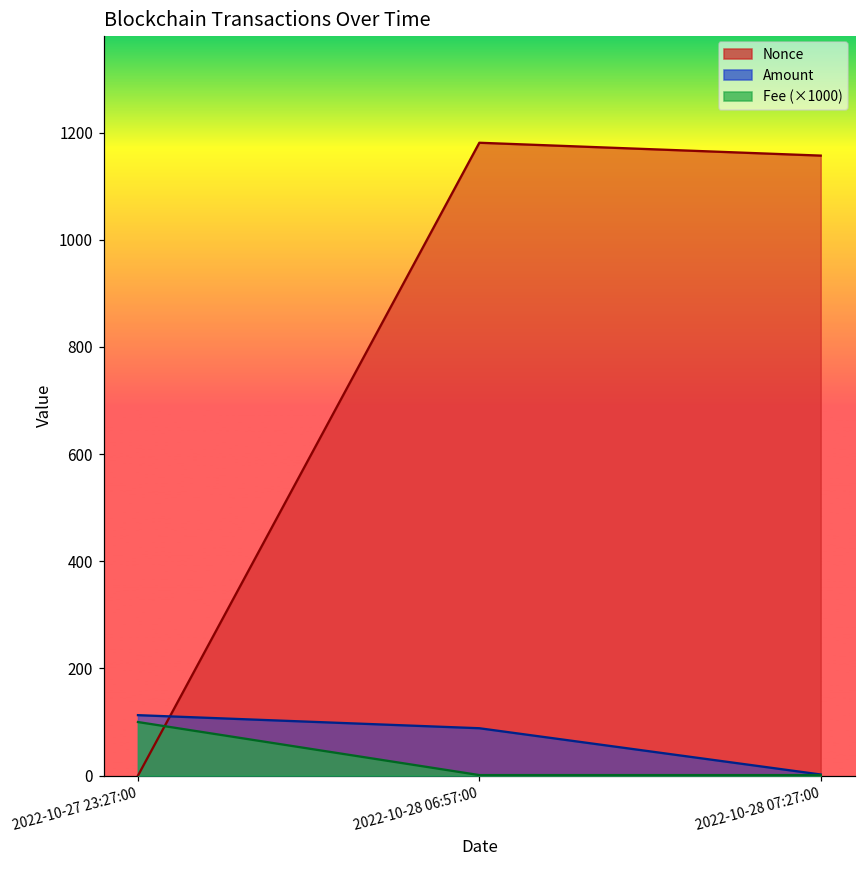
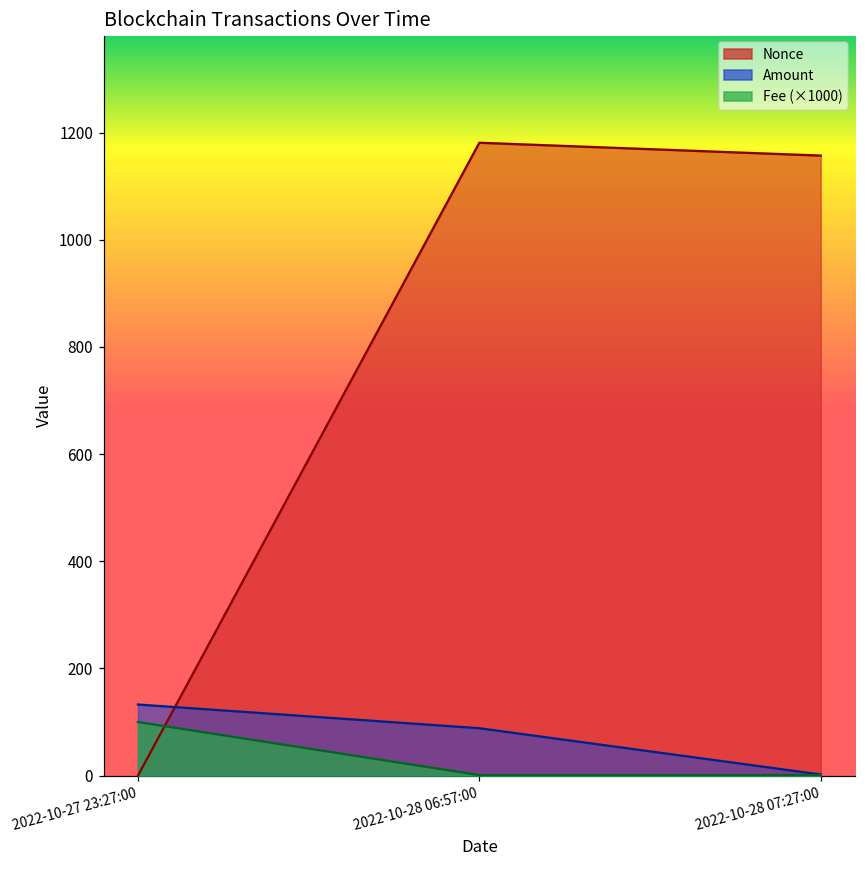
Amount, 2022-10-27 23:27:00: 110 -> 130
